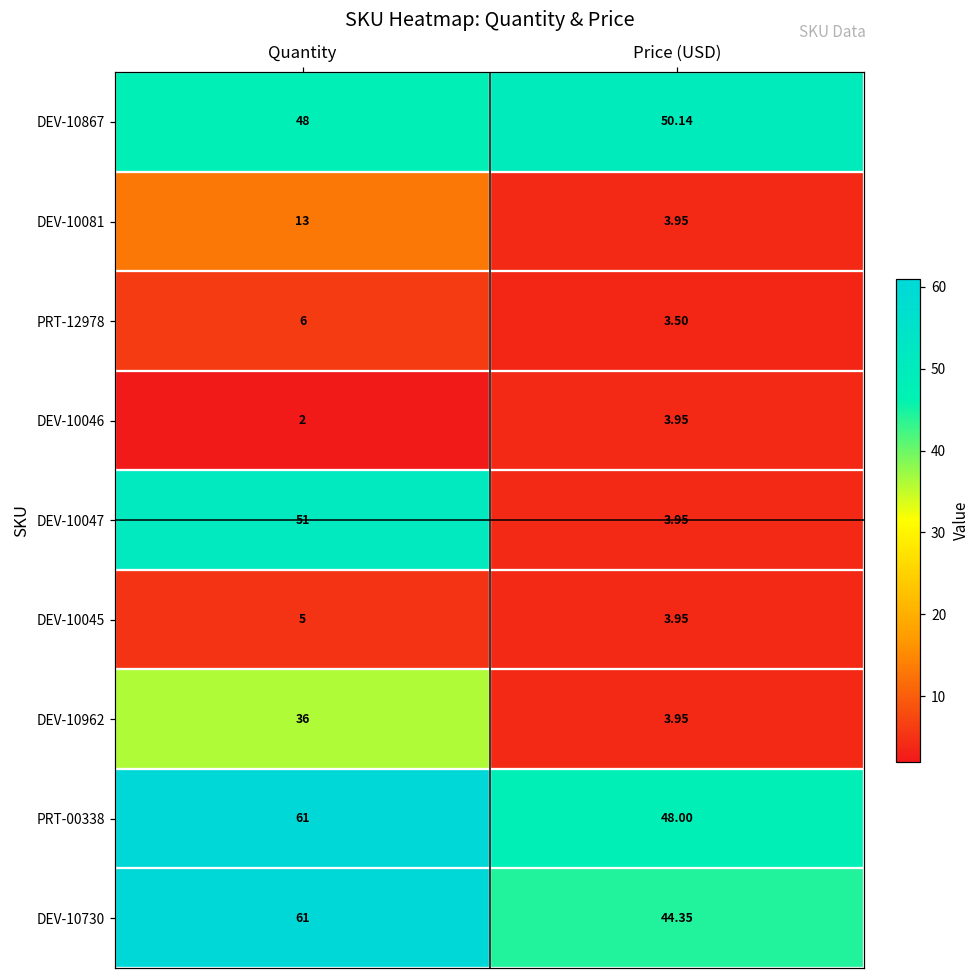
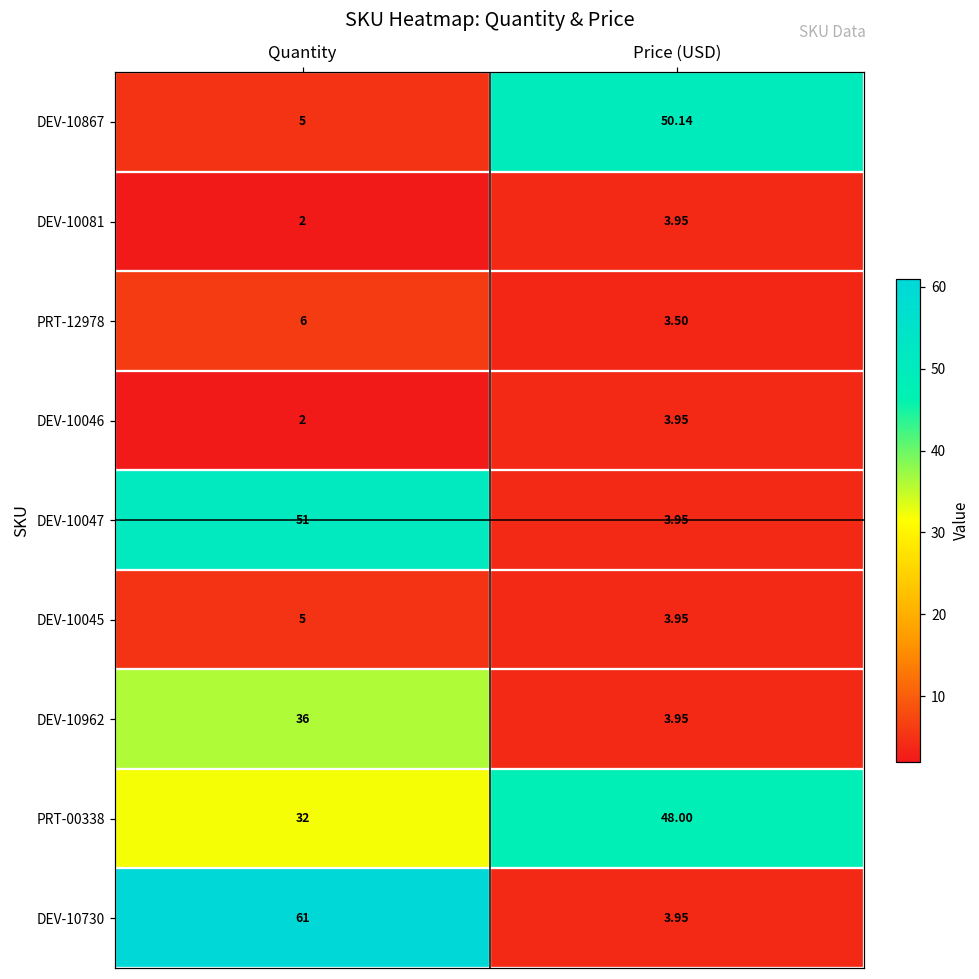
DEV-10867, Quantity: 48 -> 5
DEV-10081, Quantity: 13 -> 2
PRT-00338, Quantity: 61 -> 32
DEV-10730, Price (USD): 44.35 -> 3.95
